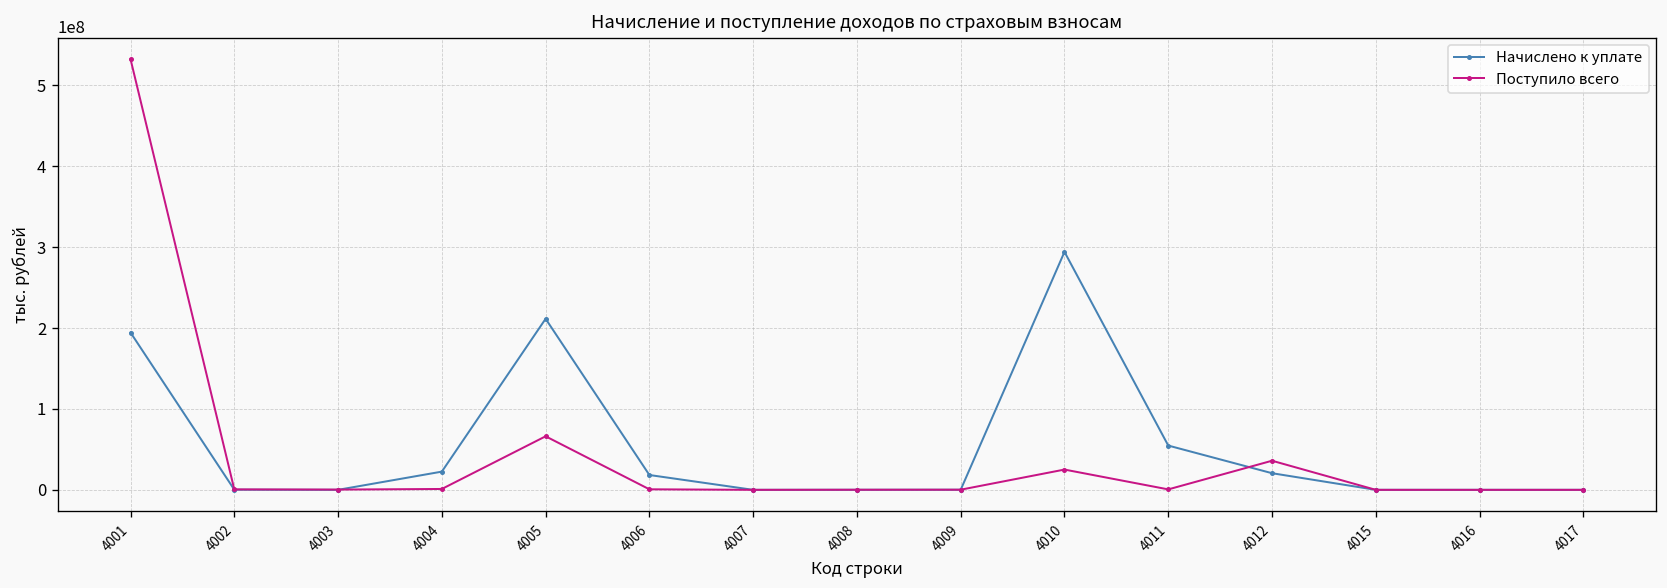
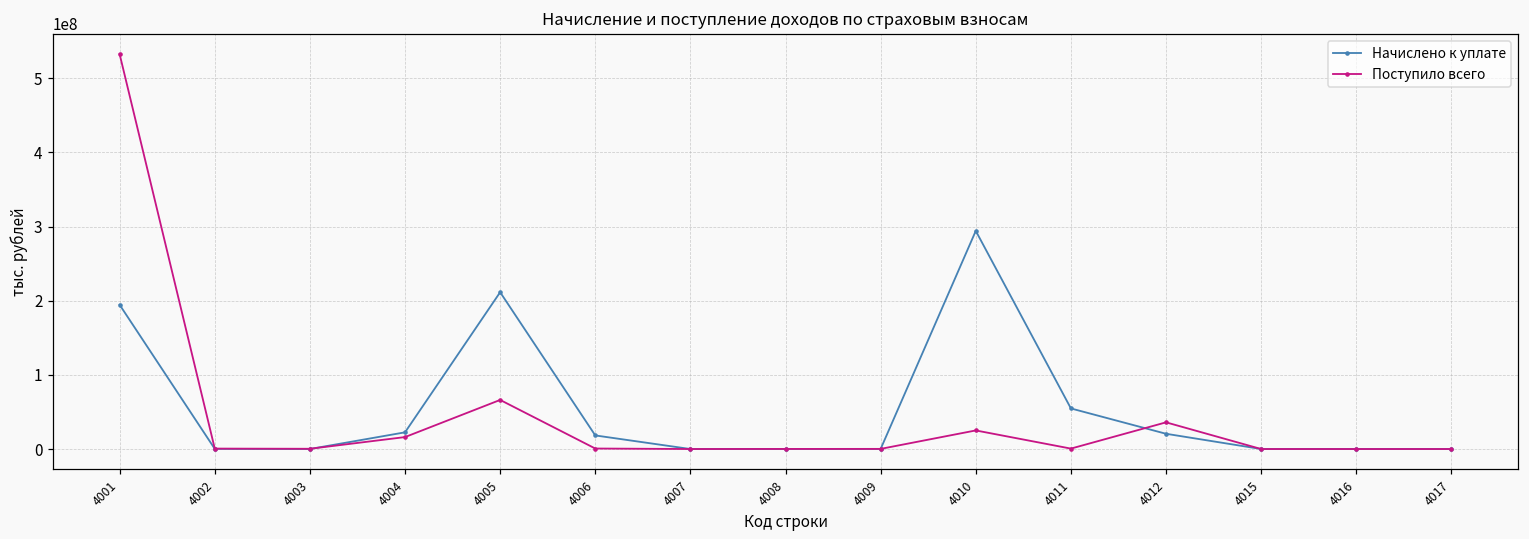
Поступило всего, 4004: 0 -> 20000000
